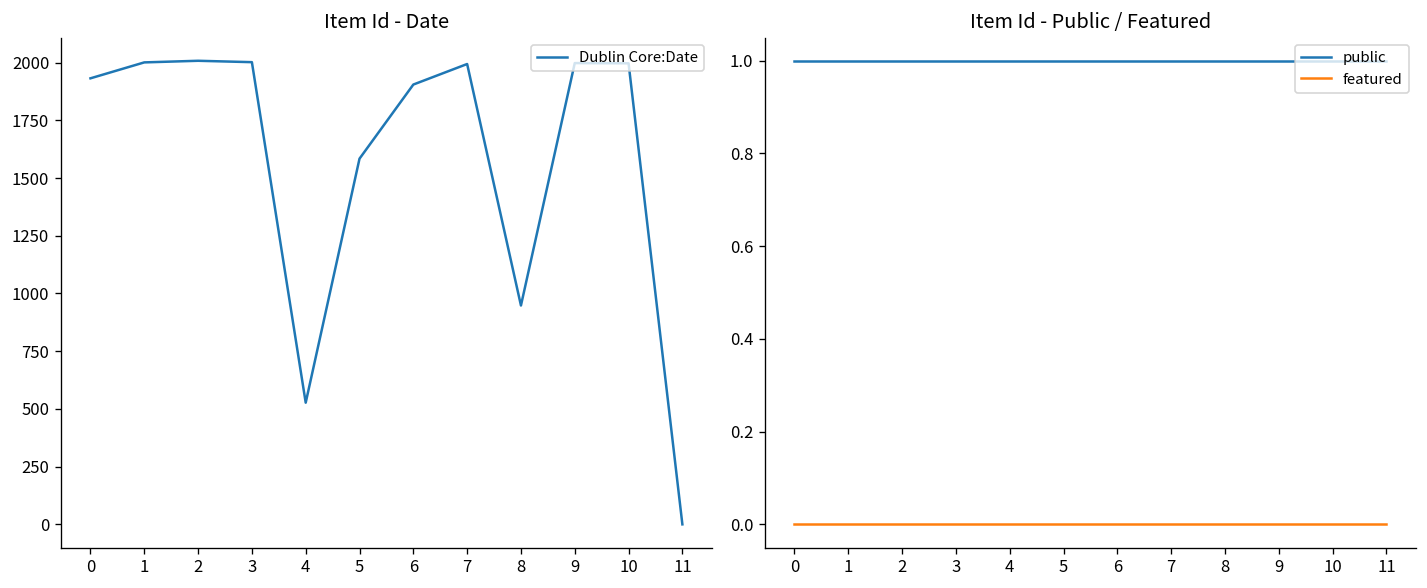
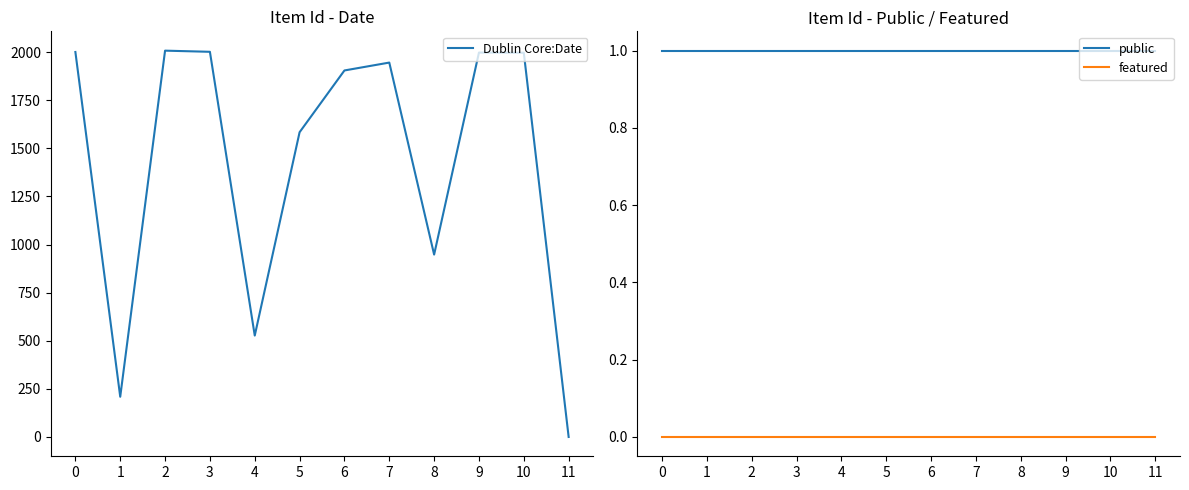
Item Id - Date, 0: 1930 -> 2000
Item Id - Date, 1: 2000 -> 210
Item Id - Date, 7: 1990 -> 1950
